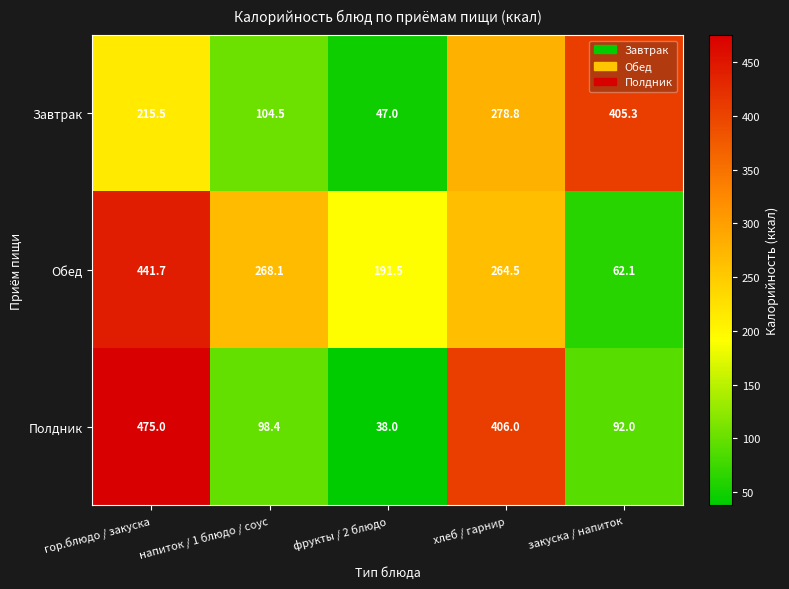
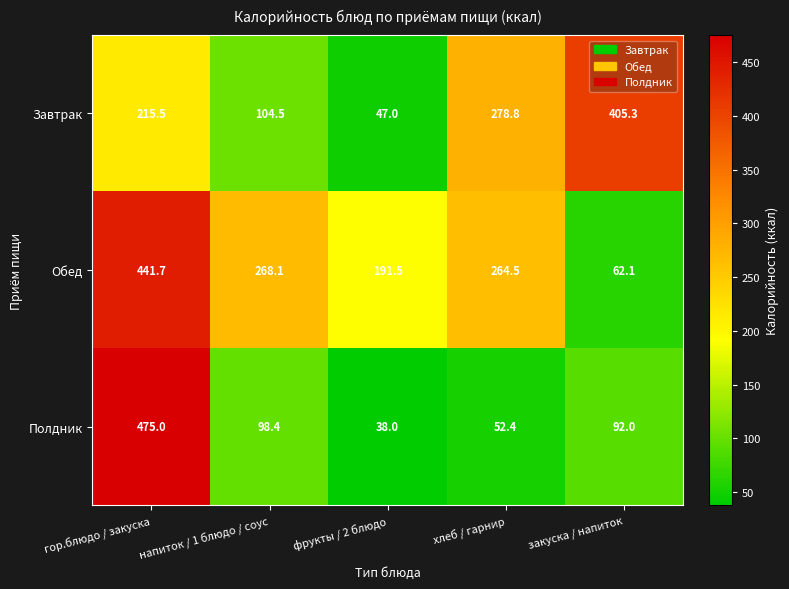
Полдник, хлеб / гарнир: 406.0 -> 52.4
